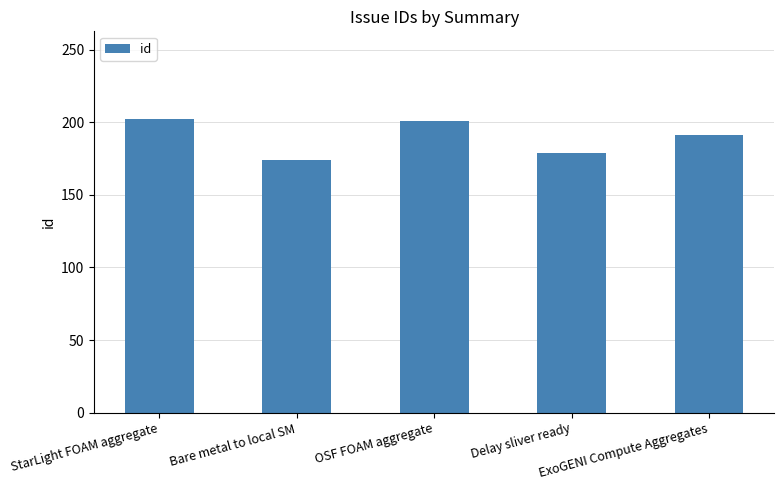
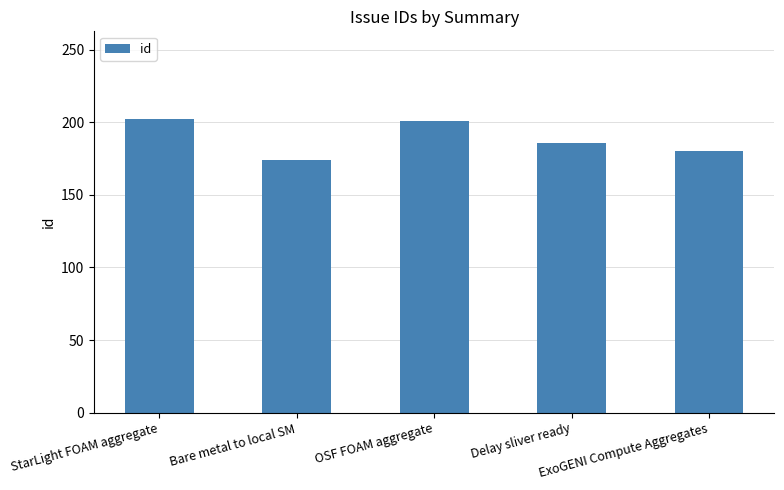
Delay sliver ready: 179 -> 186
ExoGENI Compute Aggregates: 191 -> 180
